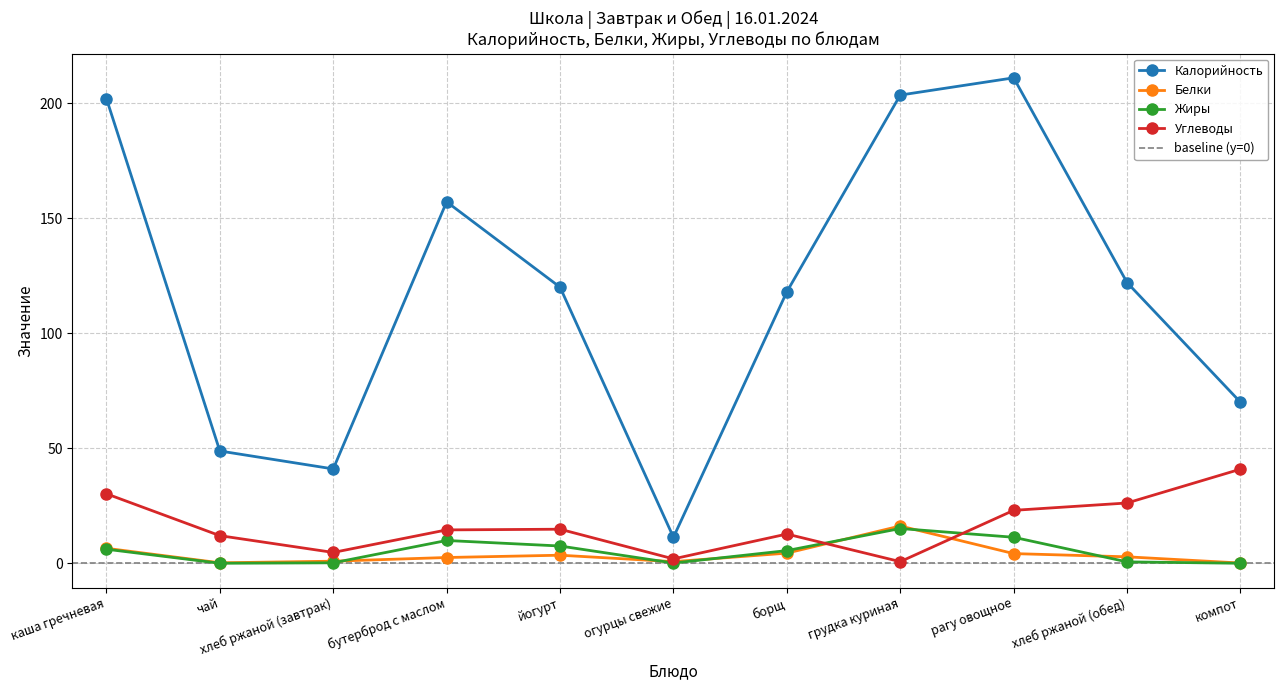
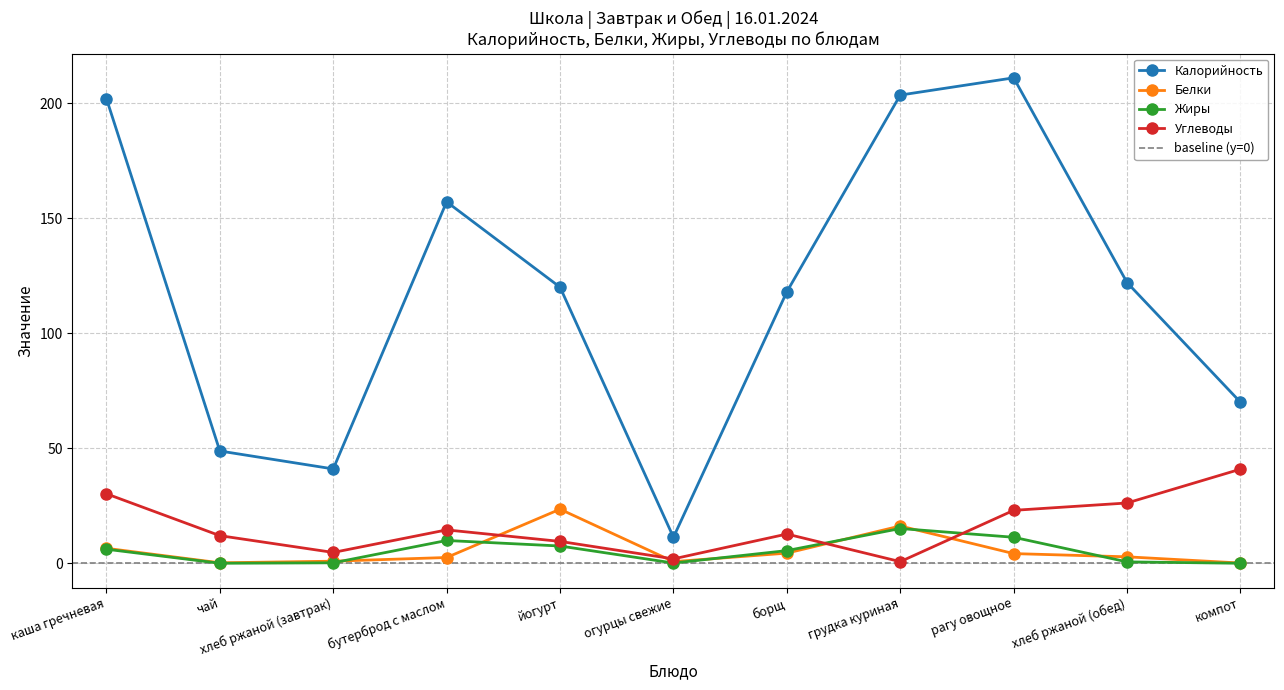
Белки, йогурт: 4 -> 24
Углеводы, йогурт: 15 -> 10
